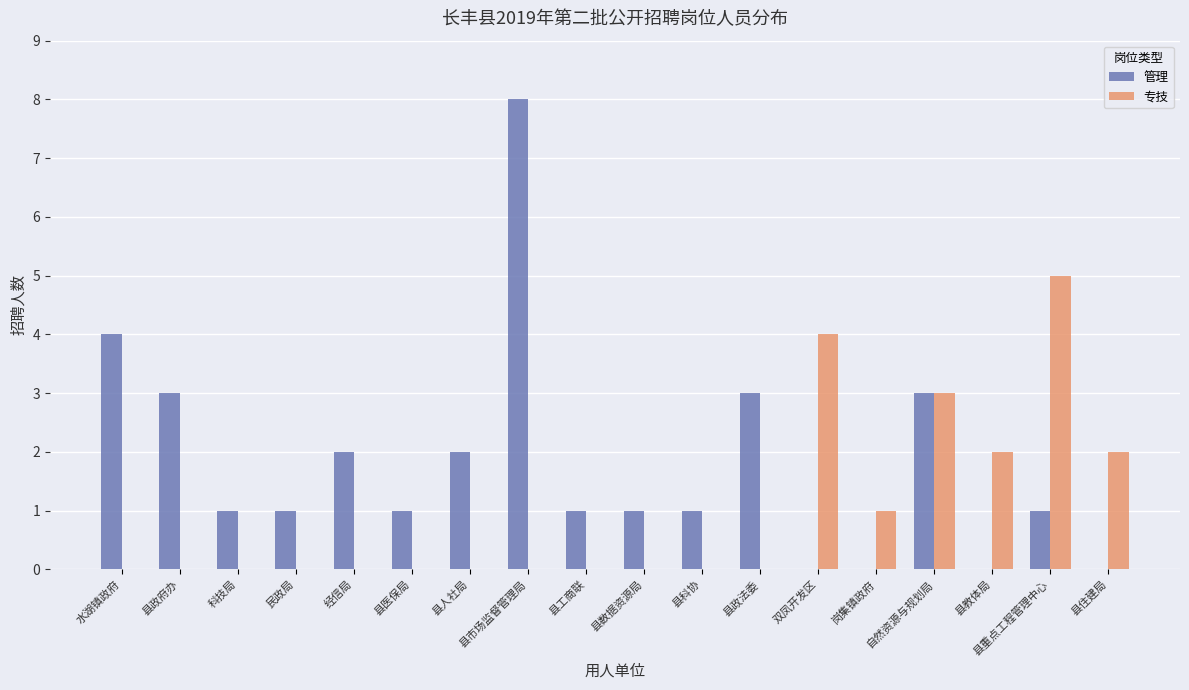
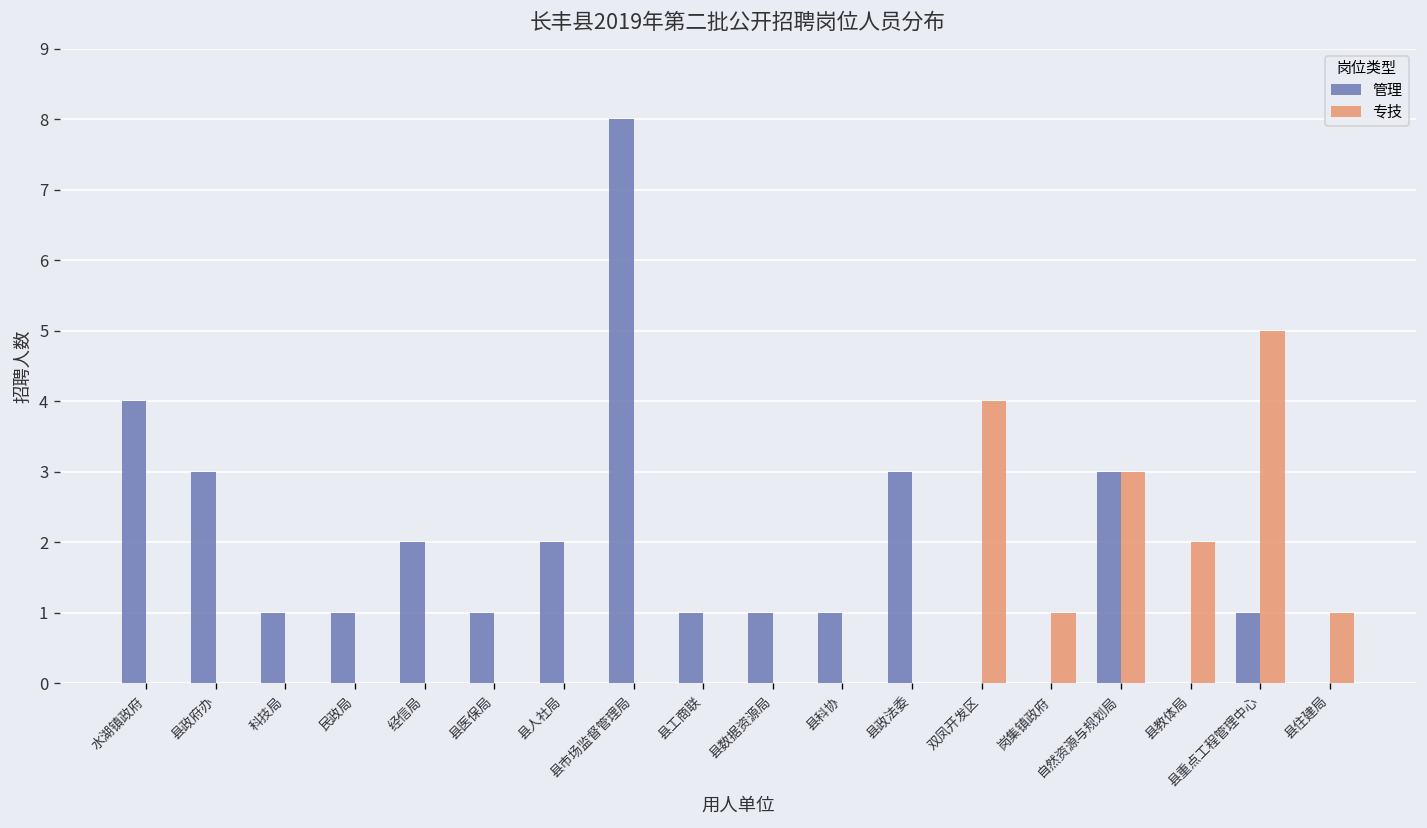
专技, 县住建局: 2 -> 1
